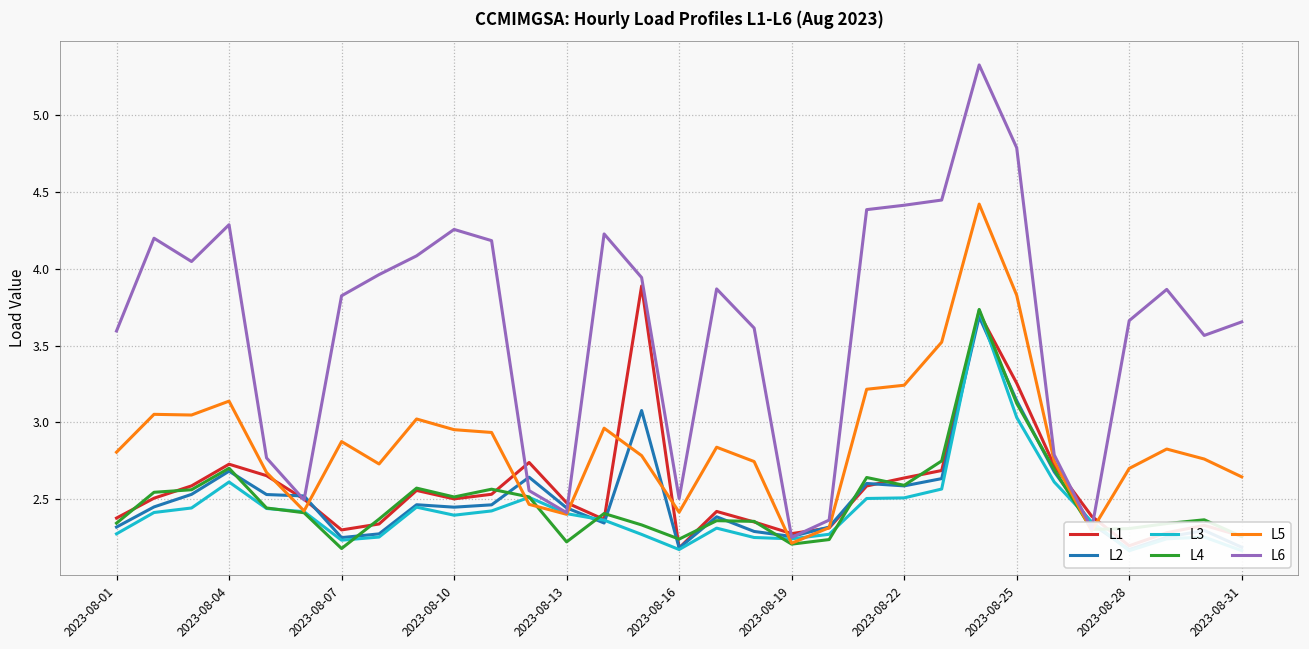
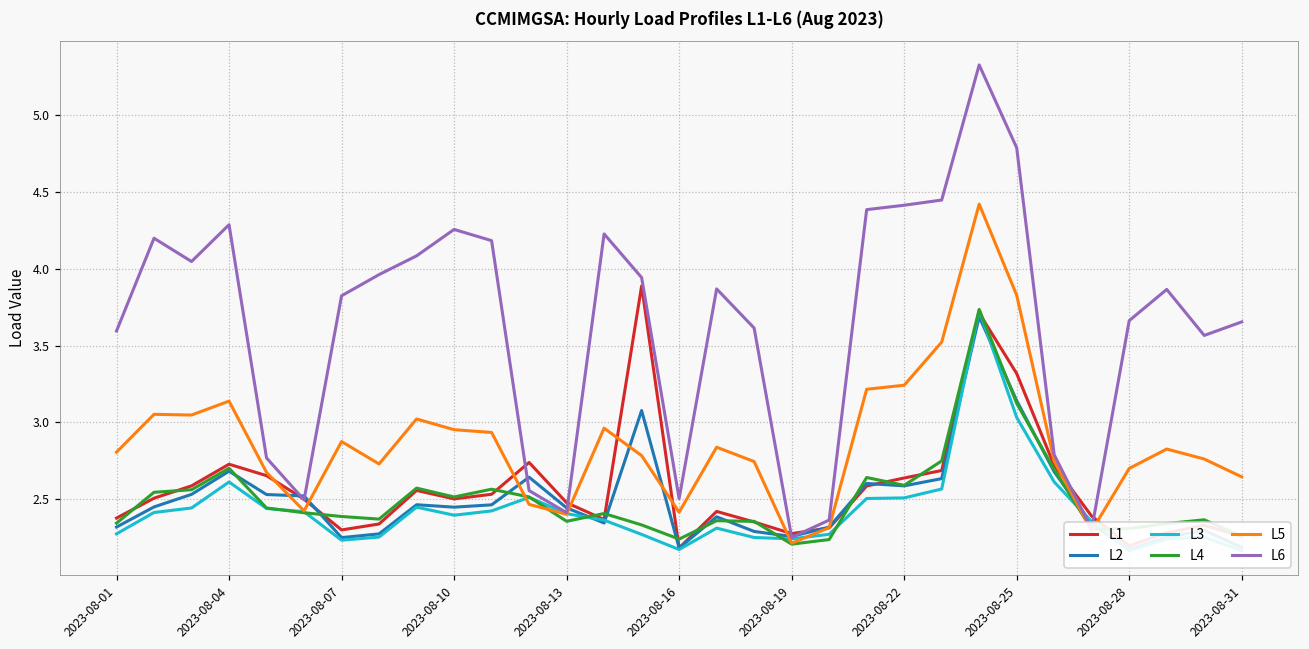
L4, 2023-08-07: 2.18 -> 2.39
L4, 2023-08-13: 2.22 -> 2.36
L1, 2023-08-25: 3.26 -> 3.32
